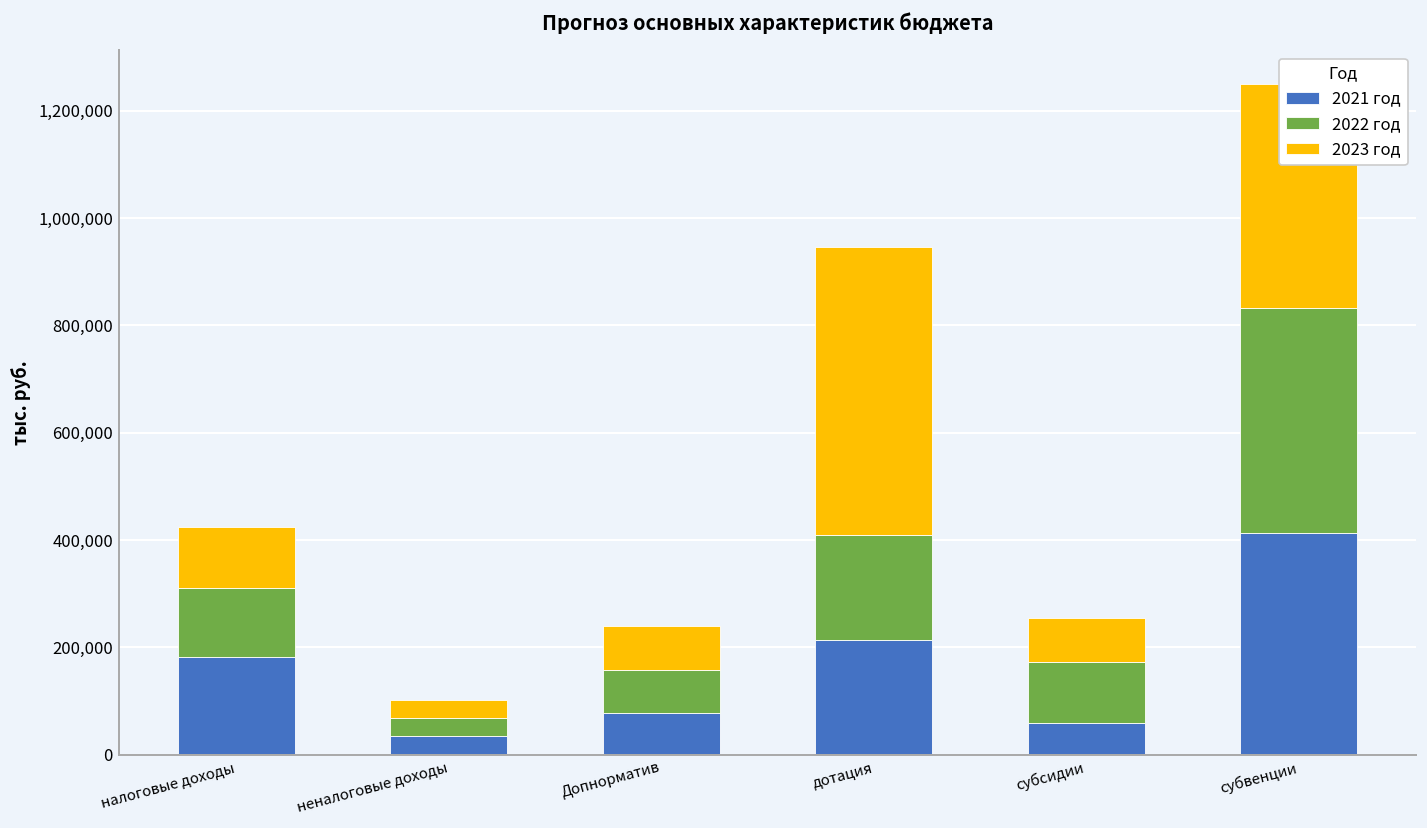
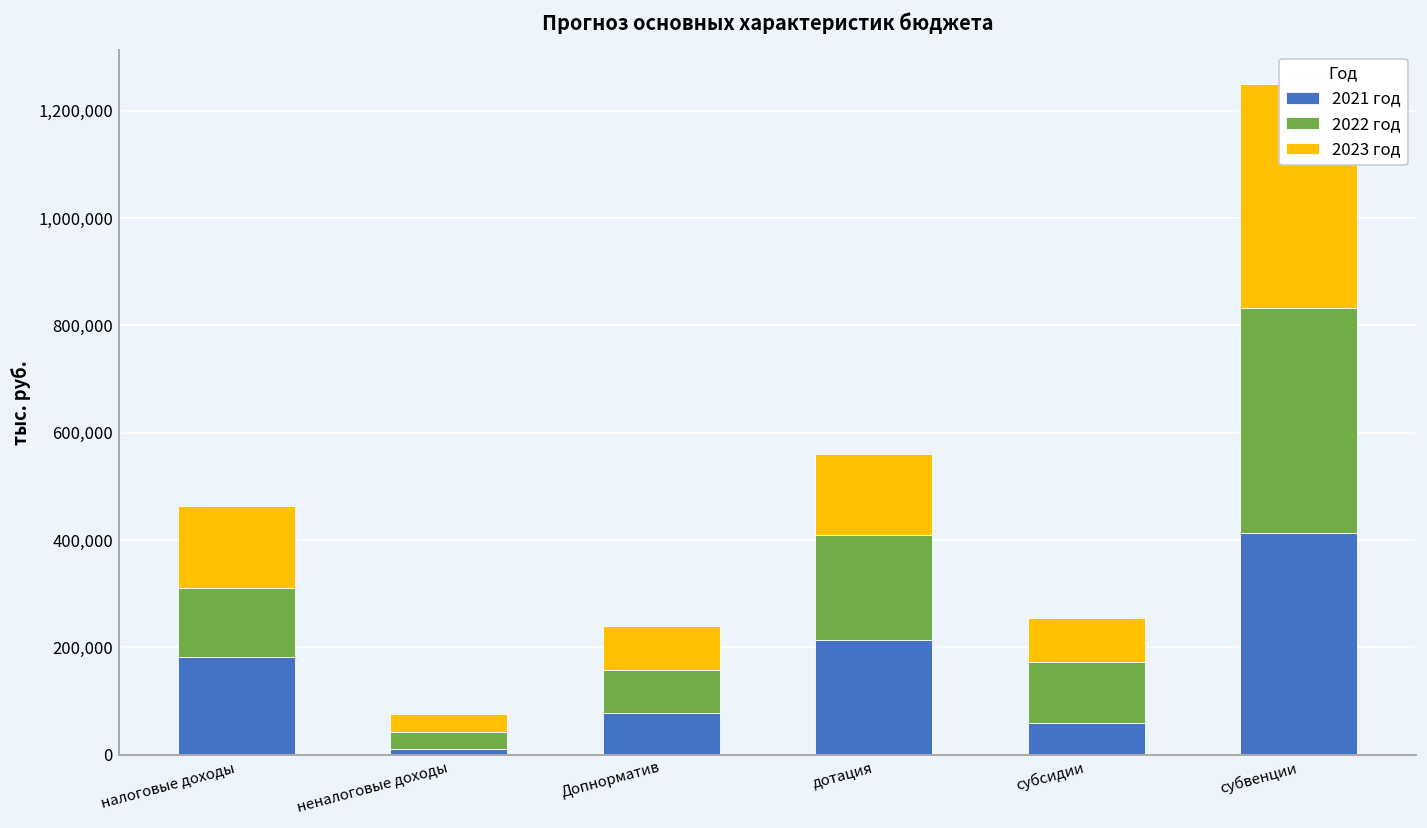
2023 год, налоговые доходы: 120,000 -> 150,000
2021 год, неналоговые доходы: 40,000 -> 10,000
2023 год, дотация: 540,000 -> 150,000
